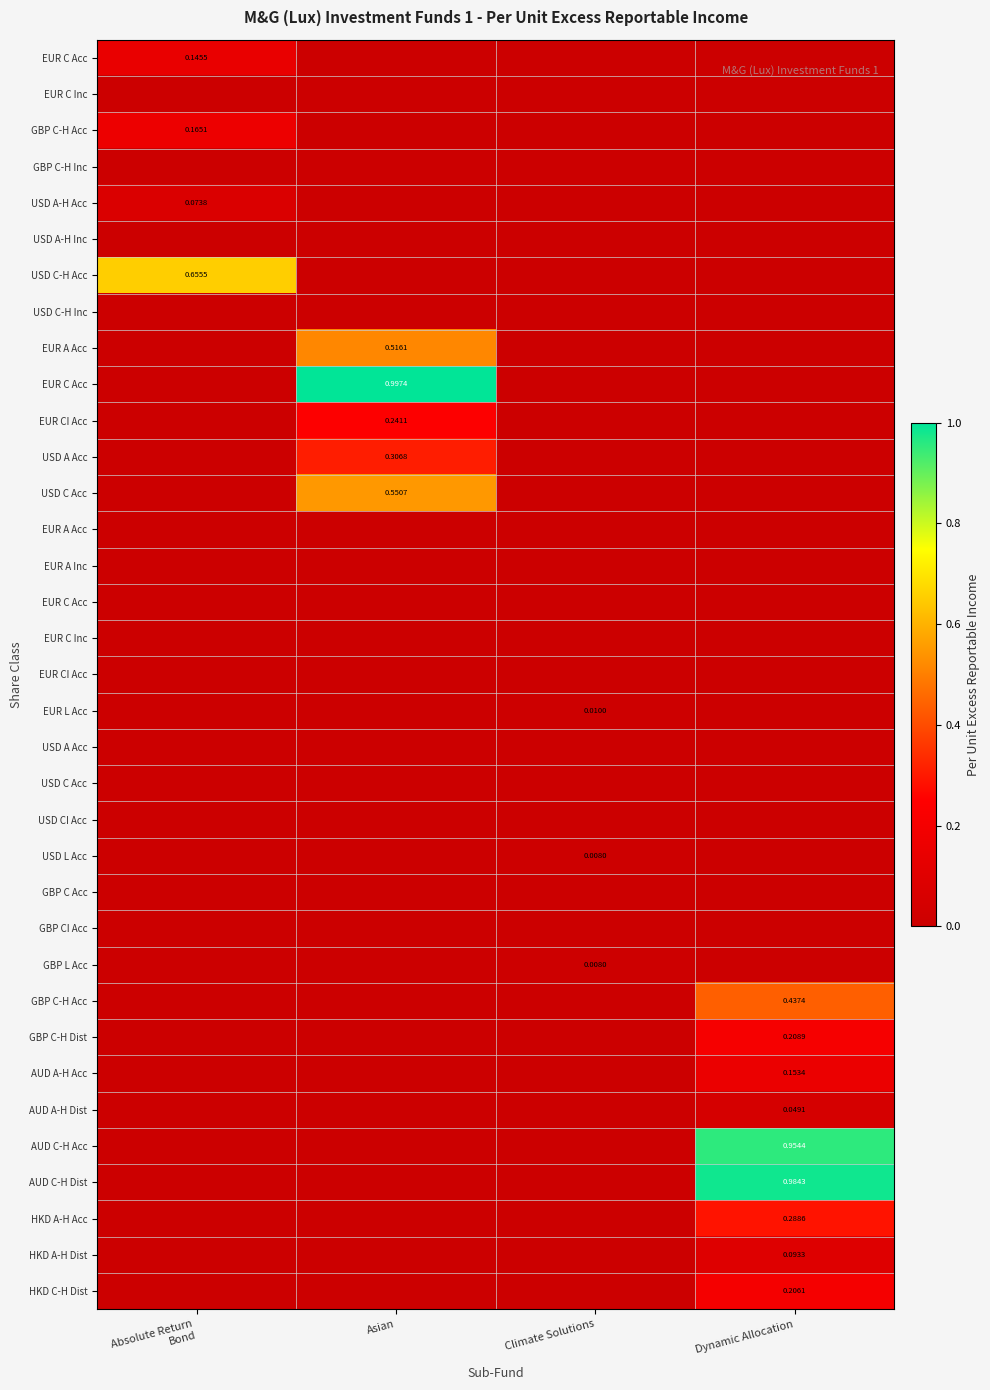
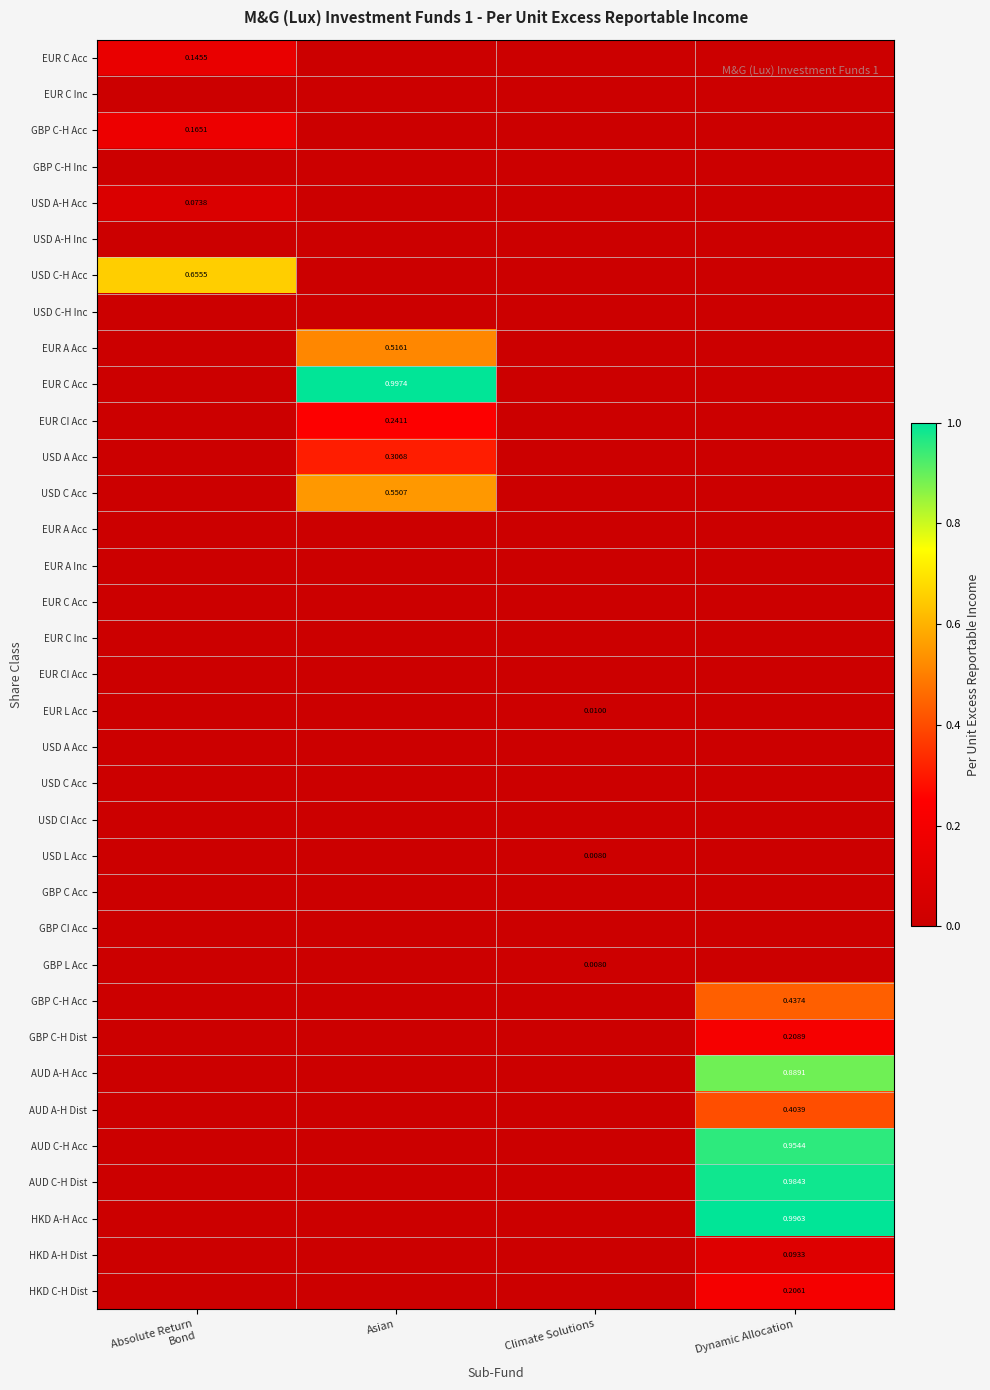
AUD A-H Acc, Dynamic Allocation: 0.1534 -> 0.8891
AUD A-H Dist, Dynamic Allocation: 0.0491 -> 0.4039
HKD A-H Acc, Dynamic Allocation: 0.2886 -> 0.9963
